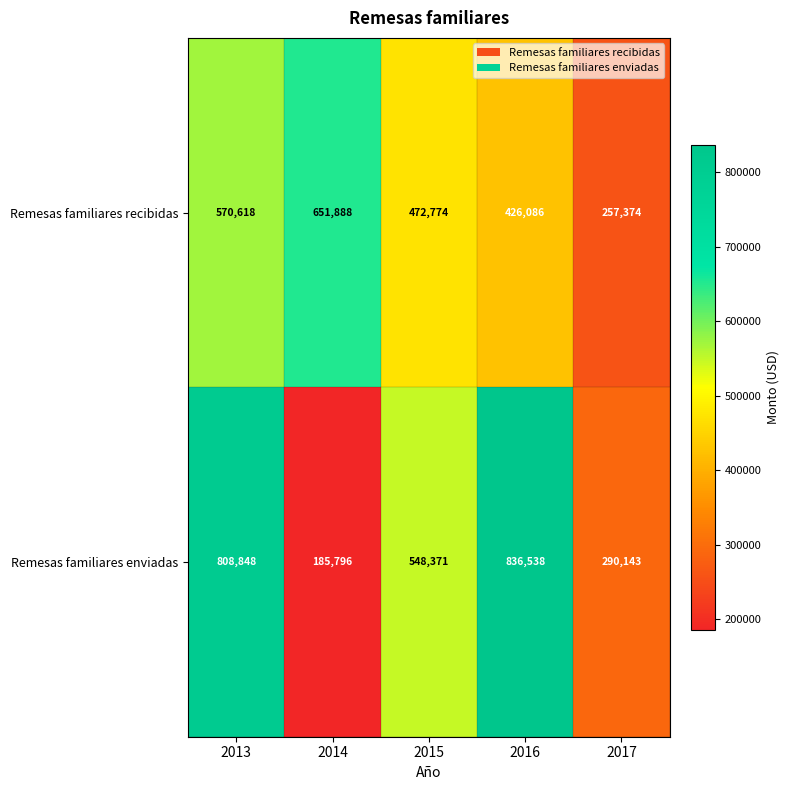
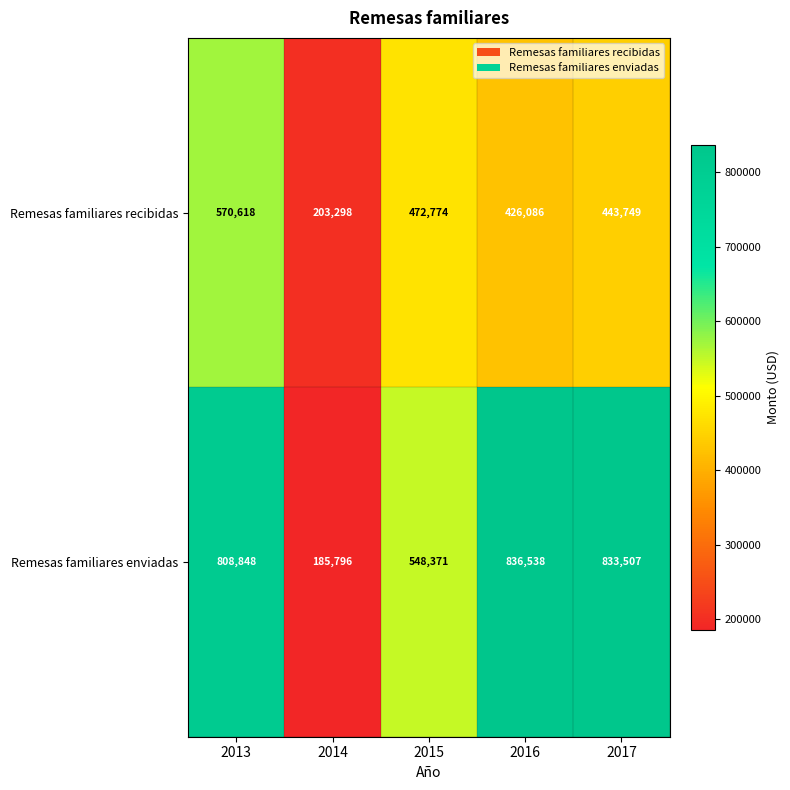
Remesas familiares recibidas, 2014: 651,888 -> 203,298
Remesas familiares recibidas, 2017: 257,374 -> 443,749
Remesas familiares enviadas, 2017: 290,143 -> 833,507
